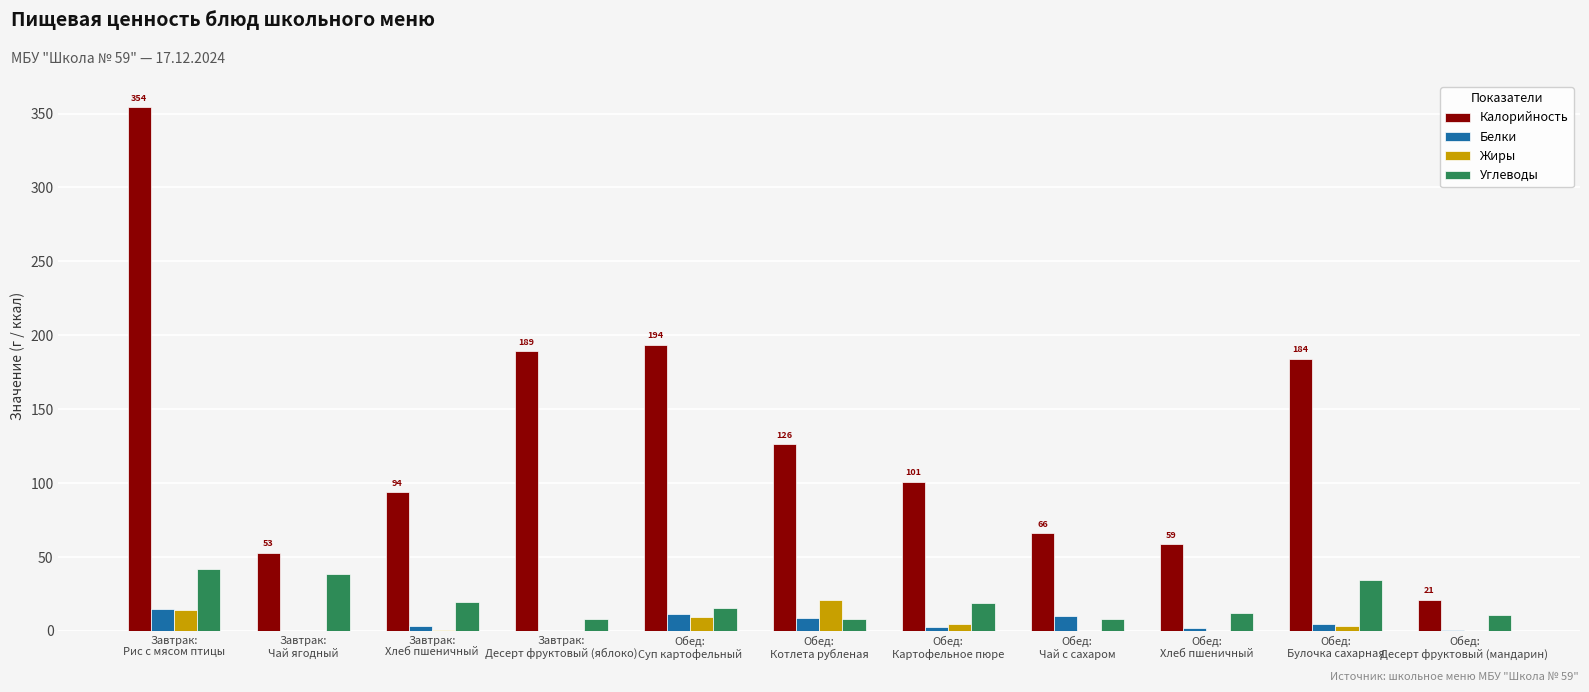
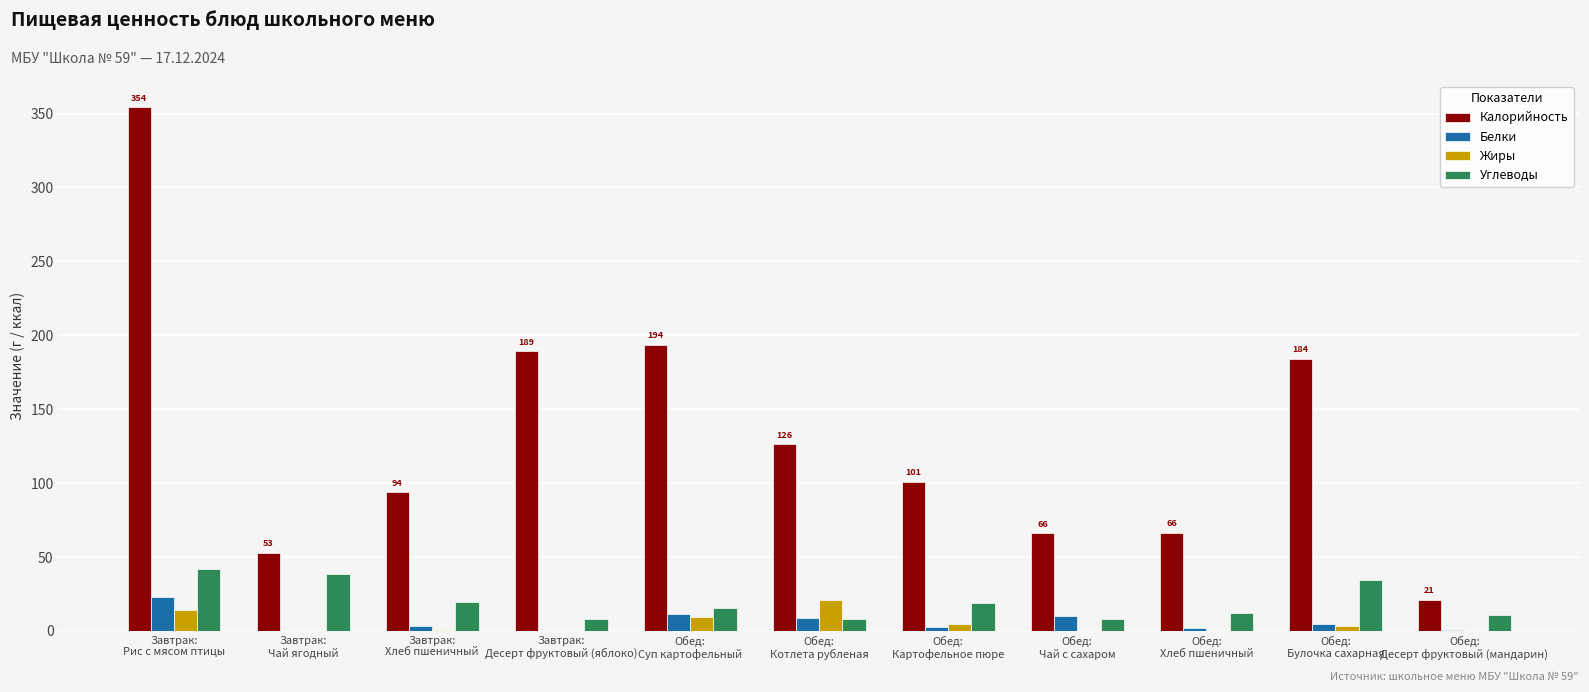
Белки, Завтрак: Рис с мясом птицы: 15 -> 23
Калорийность, Обед: Хлеб пшеничный: 59 -> 66
